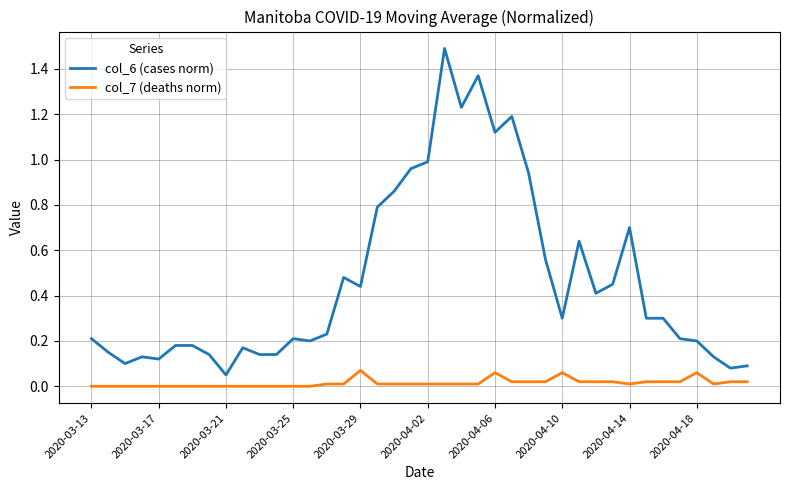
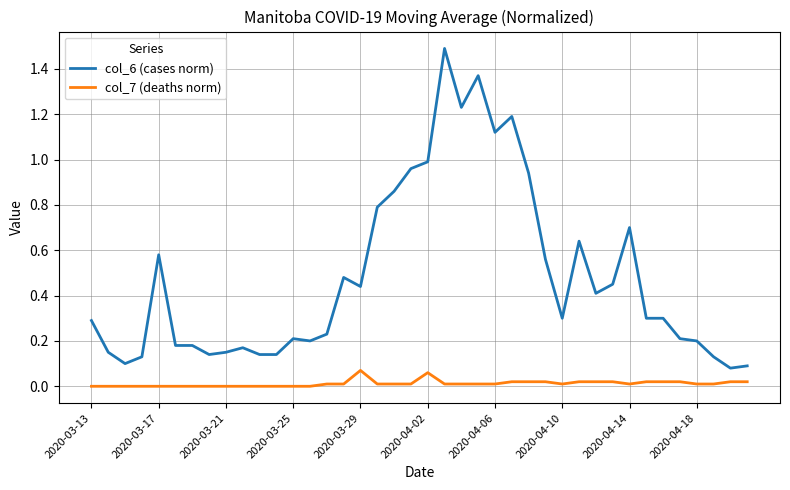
col_6 (cases norm), 2020-03-13: 0.21 -> 0.29
col_6 (cases norm), 2020-03-17: 0.12 -> 0.58
col_6 (cases norm), 2020-03-21: 0.05 -> 0.15
col_7 (deaths norm), 2020-04-02: 0.01 -> 0.06
col_7 (deaths norm), 2020-04-06: 0.06 -> 0.01
col_7 (deaths norm), 2020-04-10: 0.06 -> 0.01
col_7 (deaths norm), 2020-04-18: 0.06 -> 0.01
